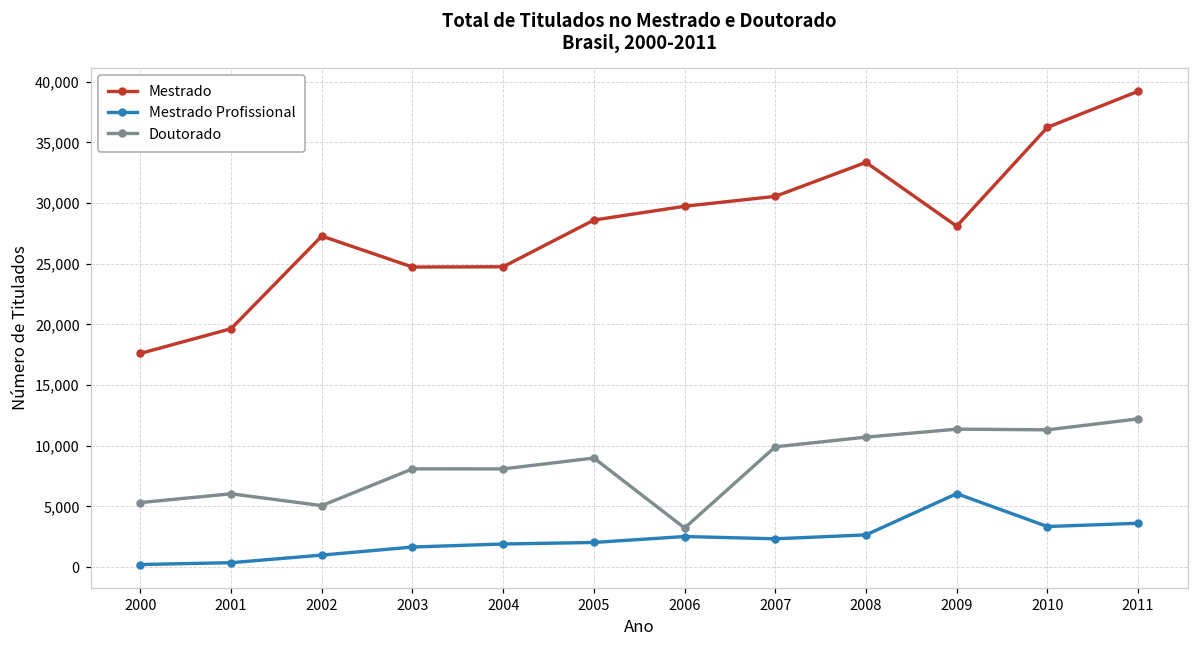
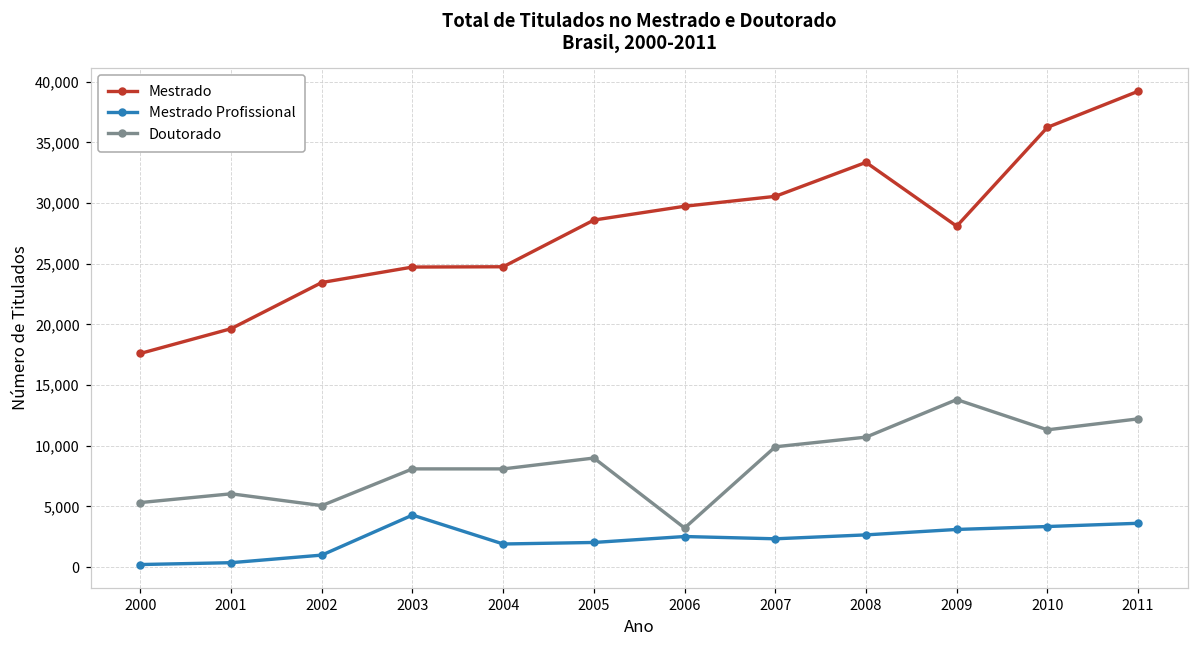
Mestrado, 2002: 27,300 -> 23,500
Mestrado Profissional, 2003: 1,700 -> 4,300
Mestrado Profissional, 2009: 6,100 -> 3,100
Doutorado, 2009: 11,400 -> 13,800
